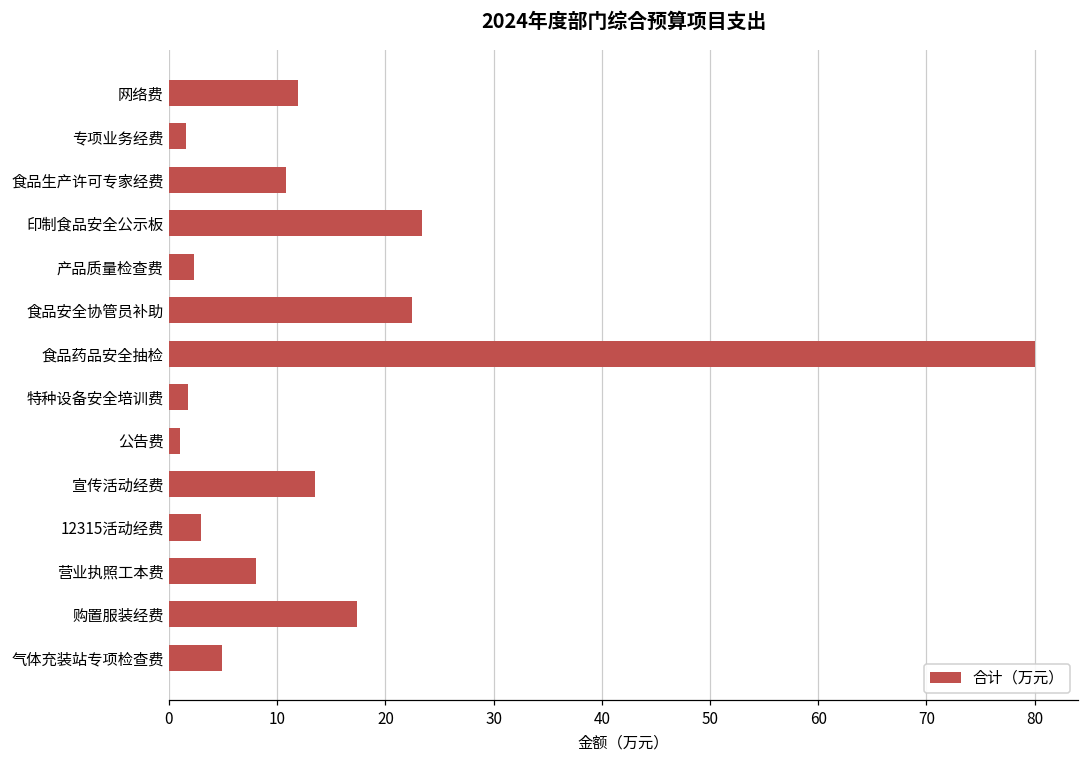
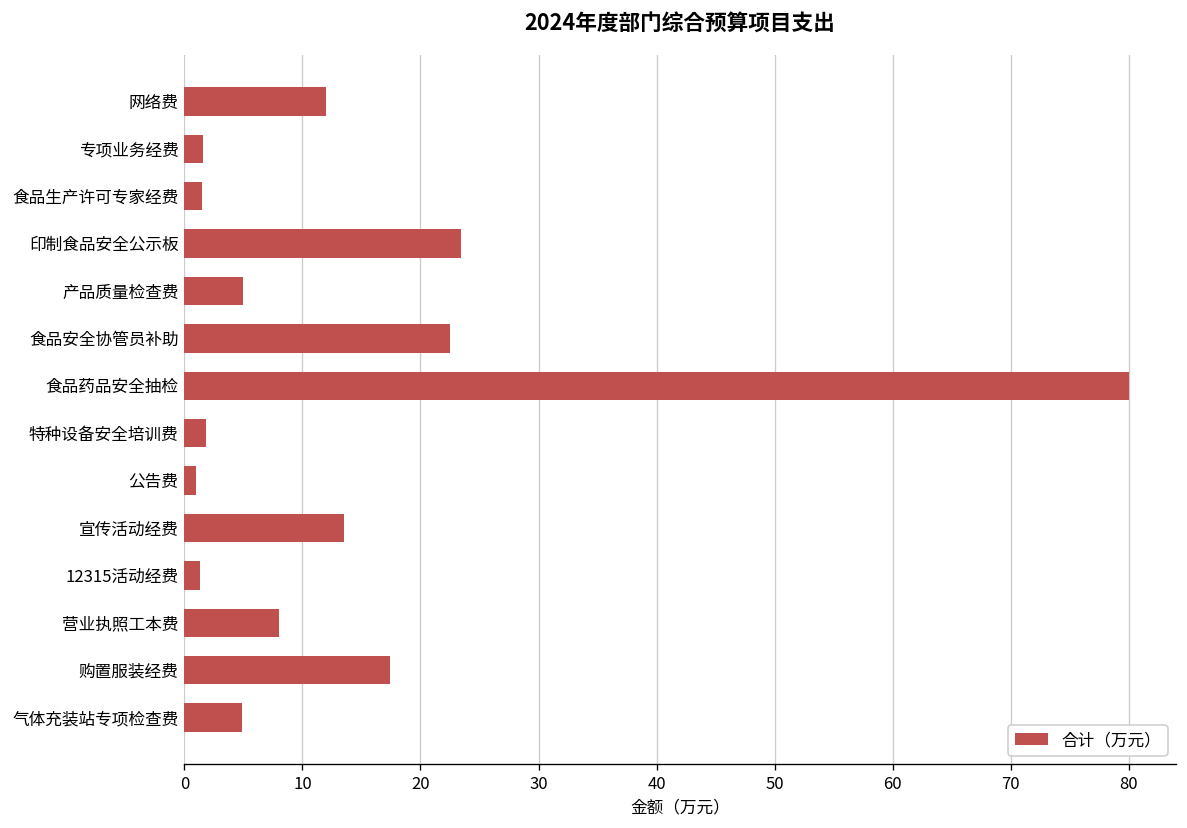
食品生产许可专家经费: 11 -> 2
产品质量检查费: 2 -> 5
12315活动经费: 3 -> 1
